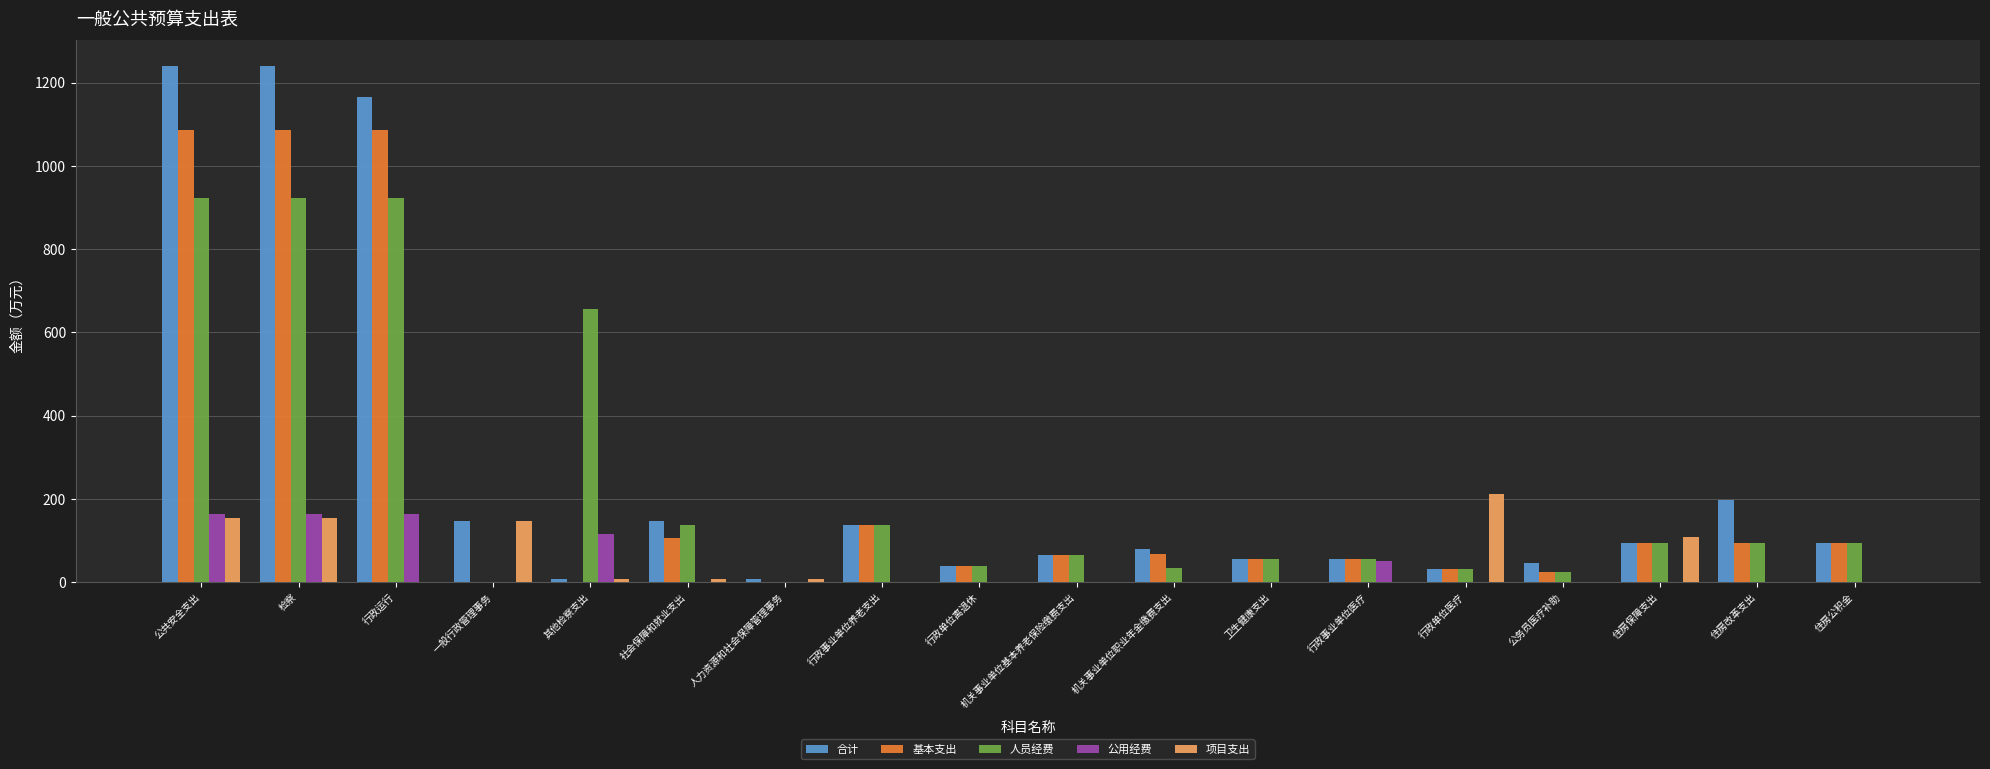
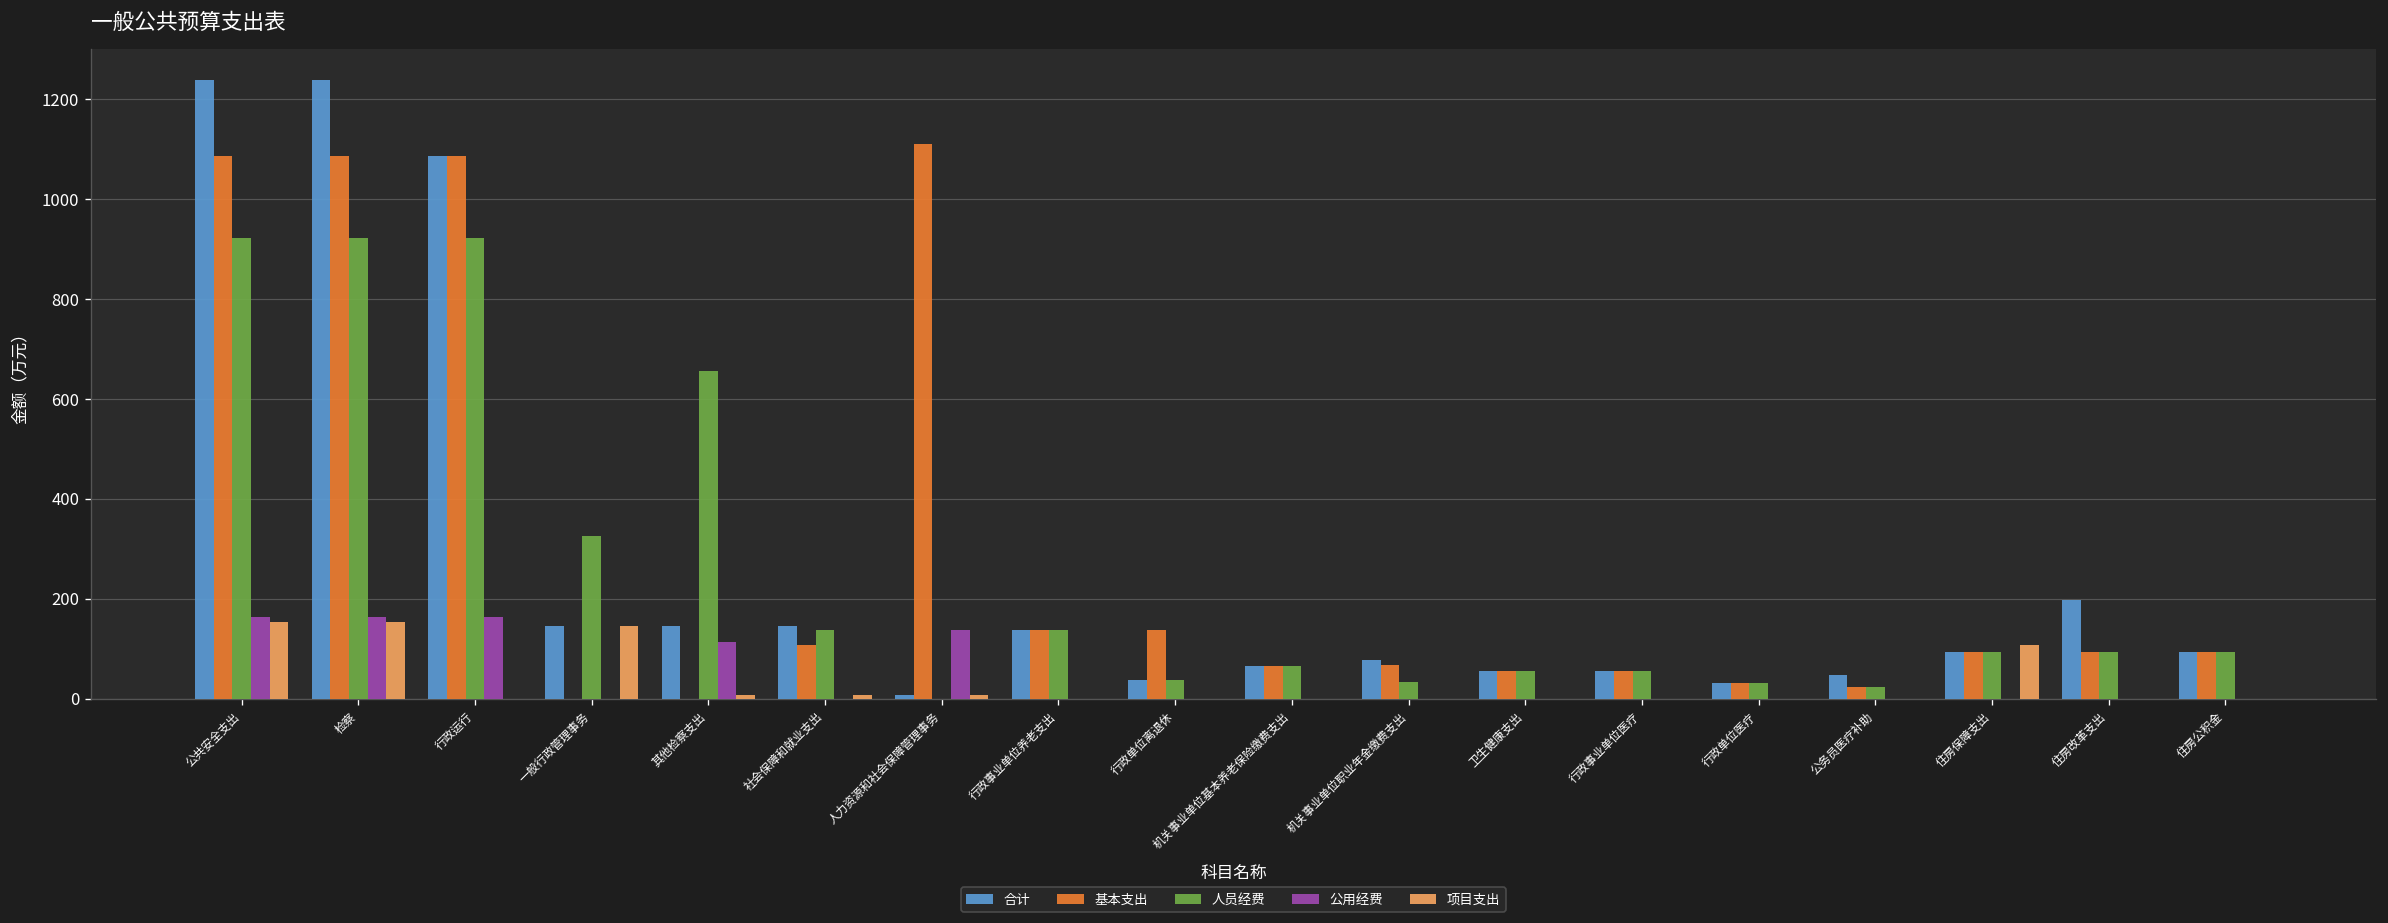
合计, 行政运行: 1160 -> 1090
人员经费, 一般行政管理事务: 0 -> 320
合计, 其他检察支出: 10 -> 150
基本支出, 人力资源和社会保障管理事务: 0 -> 1110
公用经费, 人力资源和社会保障管理事务: 0 -> 140
基本支出, 行政单位离退休: 40 -> 140
公用经费, 行政事业单位医疗: 50 -> 0
项目支出, 行政单位医疗: 210 -> 0
